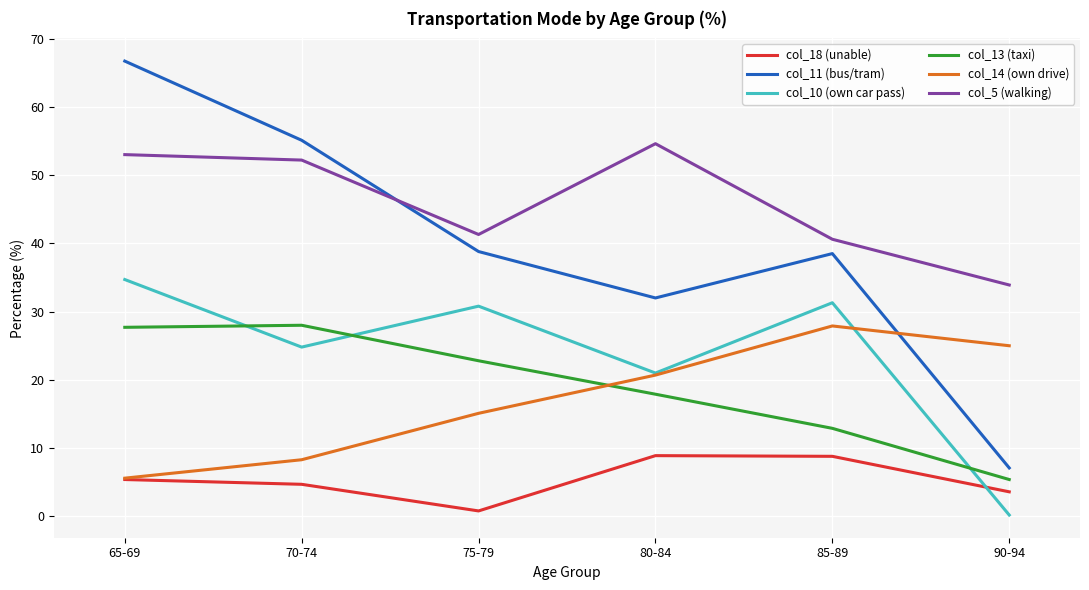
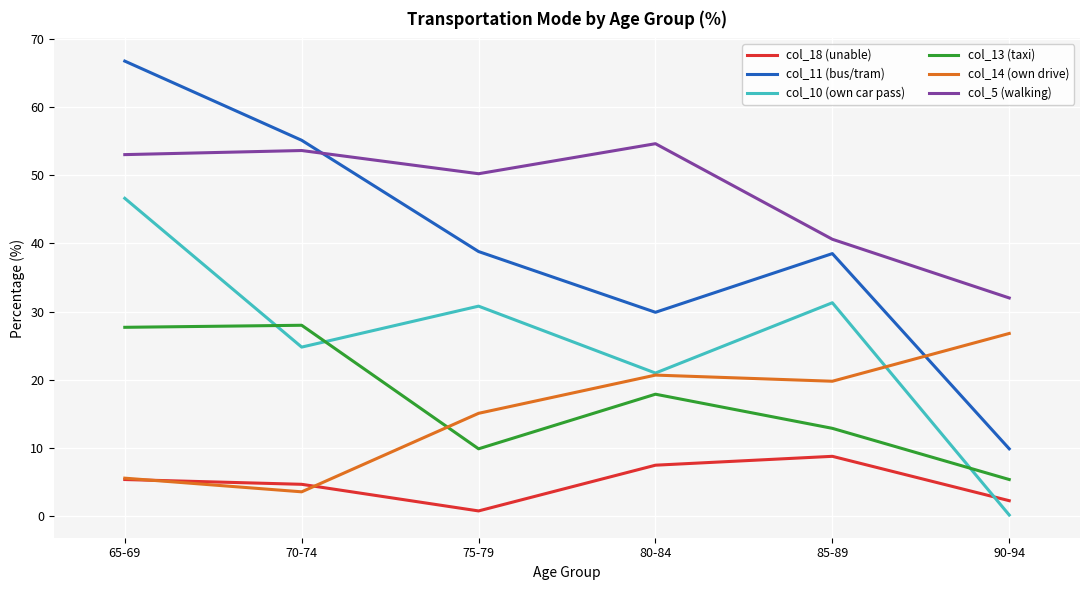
col_10 (own car pass), 65-69: 35 -> 47
col_14 (own drive), 70-74: 8 -> 4
col_5 (walking), 70-74: 52 -> 54
col_13 (taxi), 75-79: 23 -> 10
col_5 (walking), 75-79: 41 -> 50
col_18 (unable), 80-84: 9 -> 8
col_11 (bus/tram), 80-84: 32 -> 30
col_14 (own drive), 85-89: 28 -> 20
col_18 (unable), 90-94: 4 -> 2
col_11 (bus/tram), 90-94: 7 -> 10
col_14 (own drive), 90-94: 25 -> 27
col_5 (walking), 90-94: 34 -> 32
